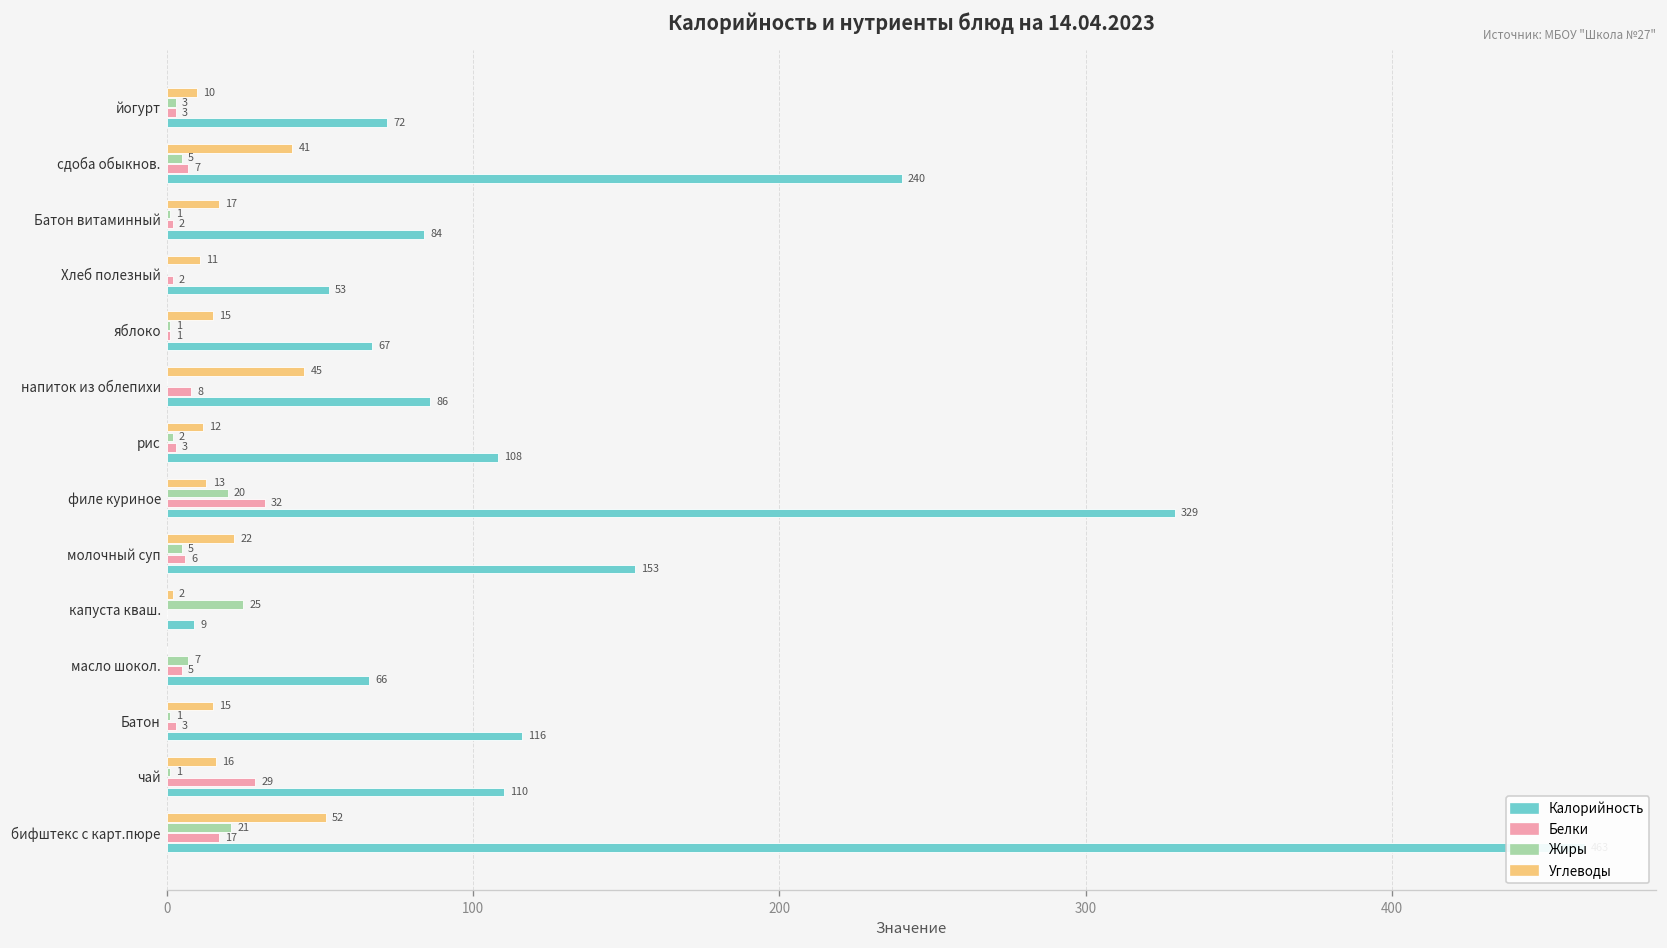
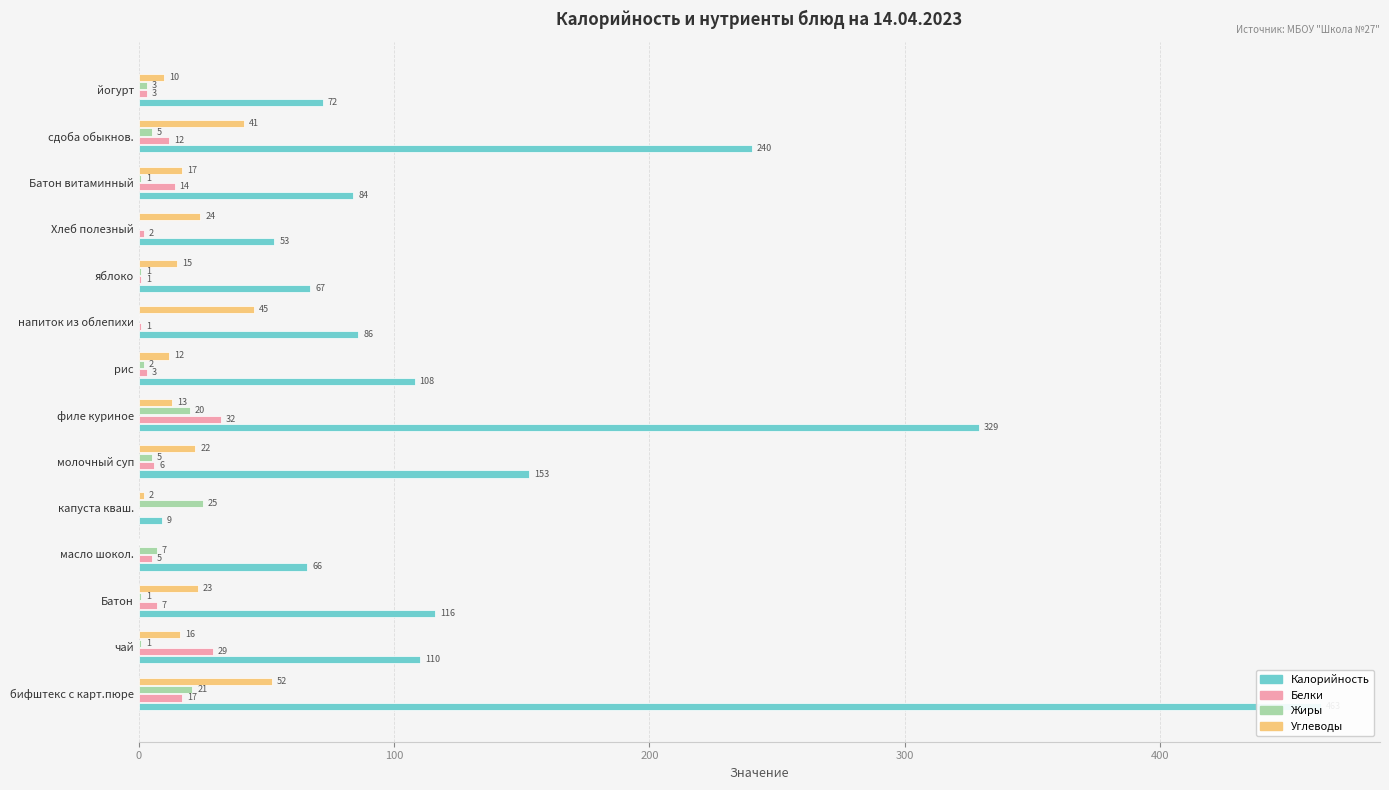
Белки, сдоба обыкнов.: 7 -> 12
Белки, Батон витаминный: 2 -> 14
Углеводы, Хлеб полезный: 11 -> 24
Белки, напиток из облепихи: 8 -> 1
Углеводы, Батон: 15 -> 23
Белки, Батон: 3 -> 7
